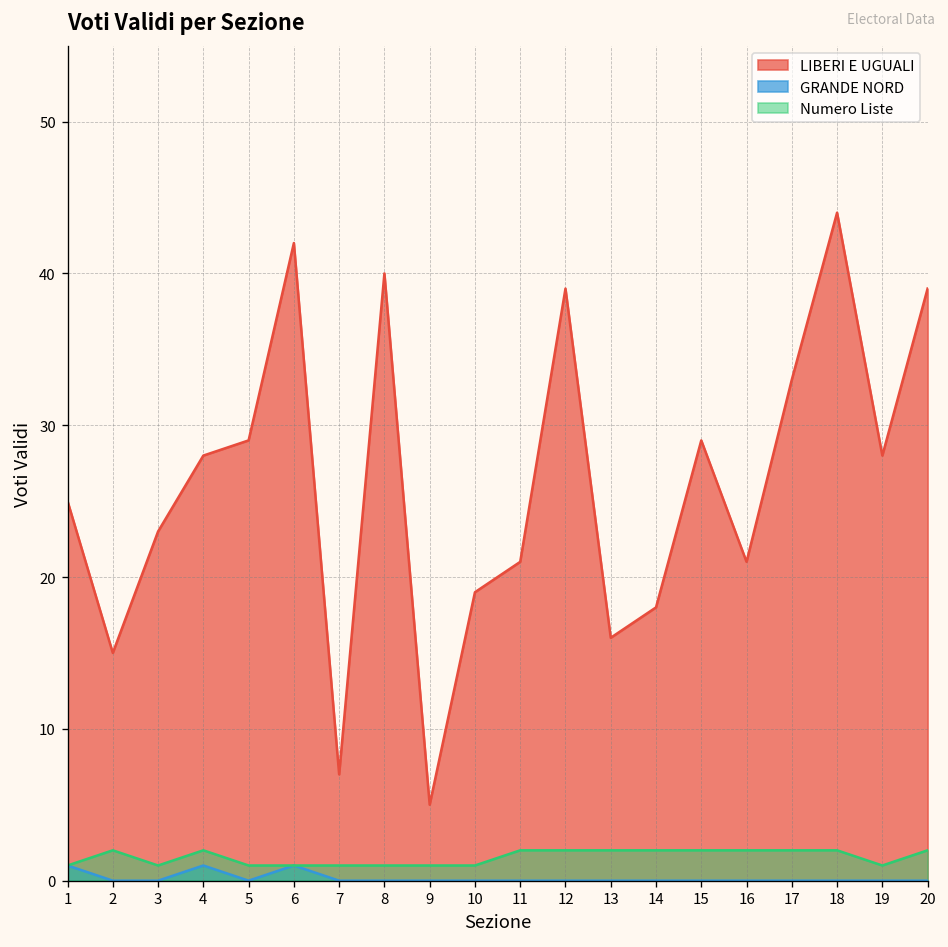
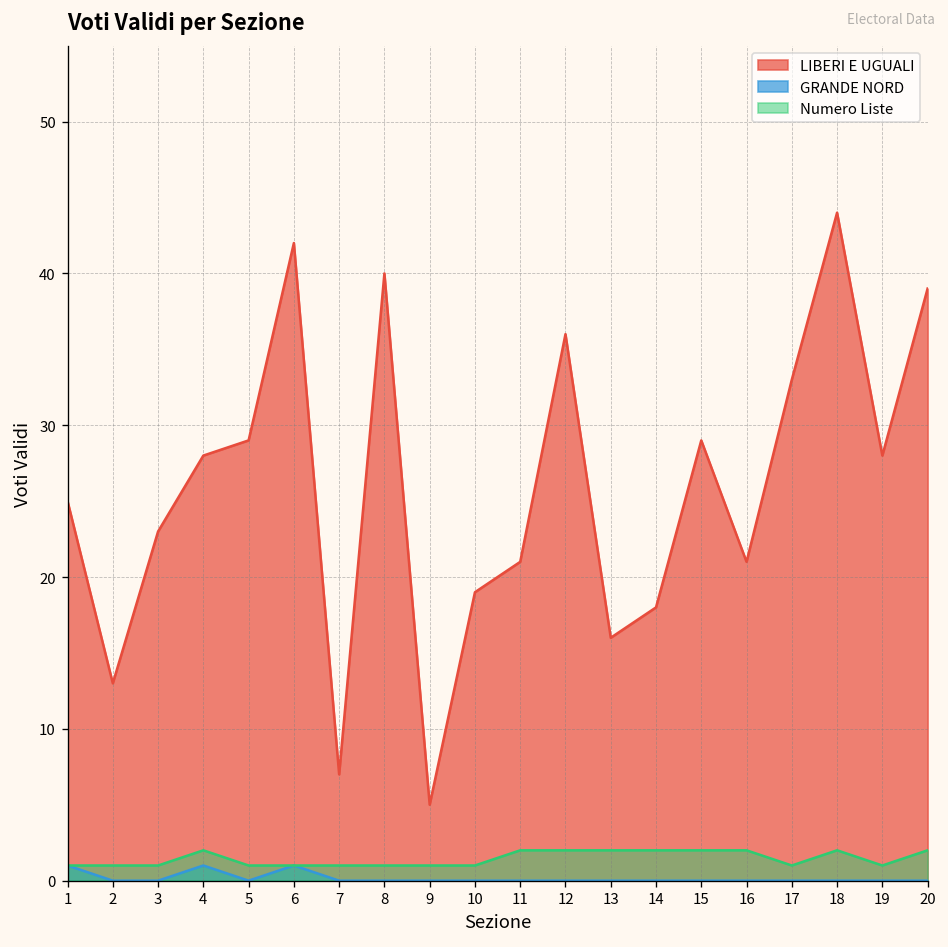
LIBERI E UGUALI, 2: 15 -> 13
Numero Liste, 2: 2 -> 1
LIBERI E UGUALI, 12: 39 -> 36
Numero Liste, 17: 2 -> 1
